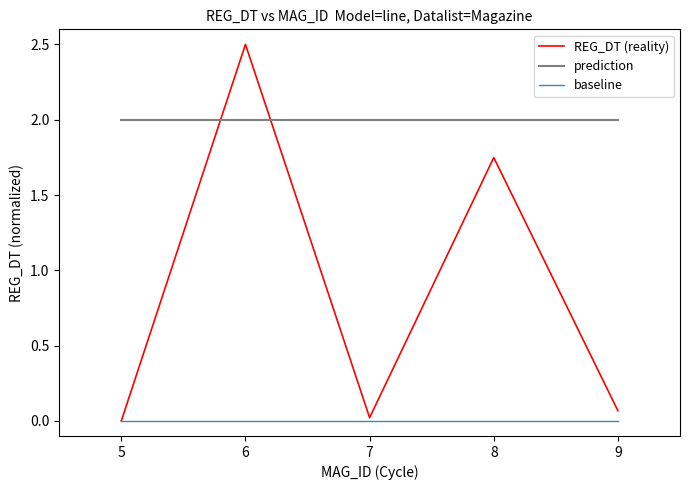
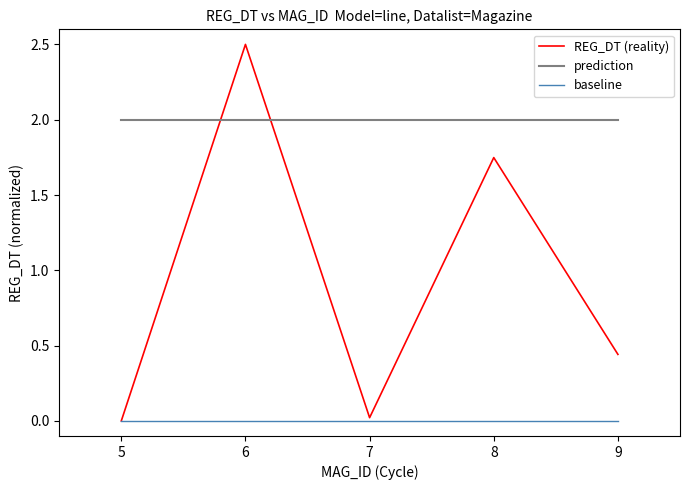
REG_DT (reality), 9: 0.07 -> 0.44
